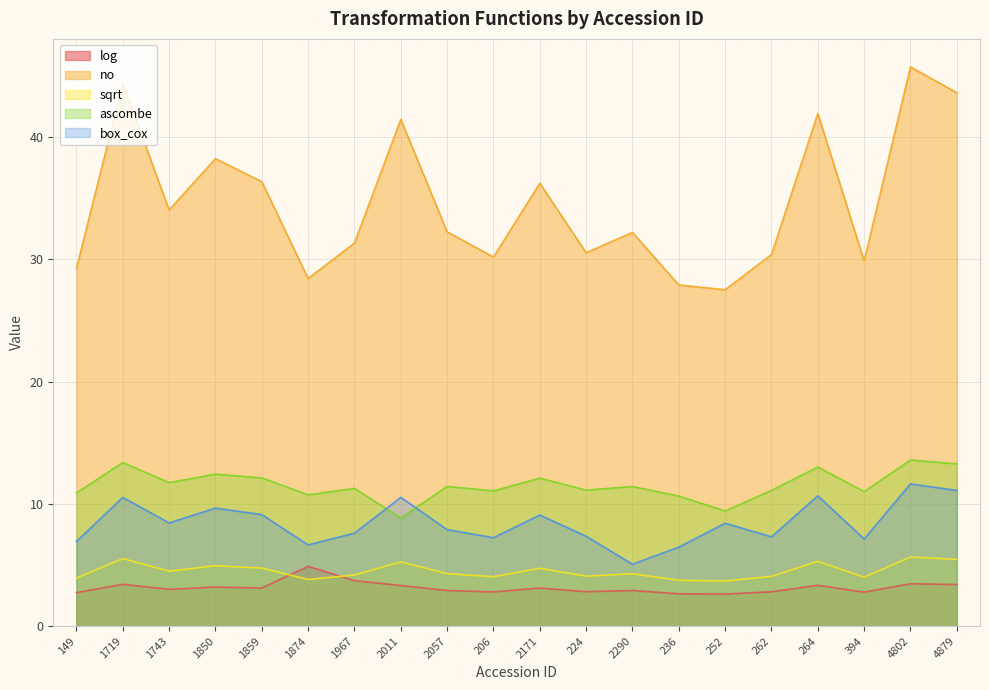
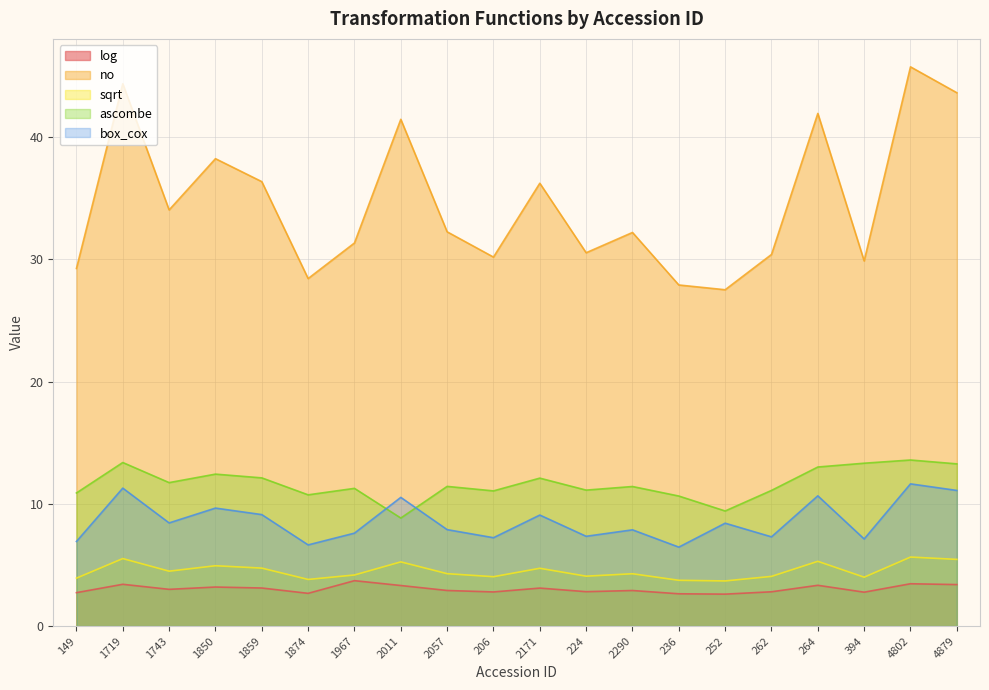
box_cox, 1719: 10.5 -> 11.3
log, 1874: 4.9 -> 2.7
box_cox, 2290: 5.1 -> 7.9
ascombe, 394: 11.0 -> 13.3
